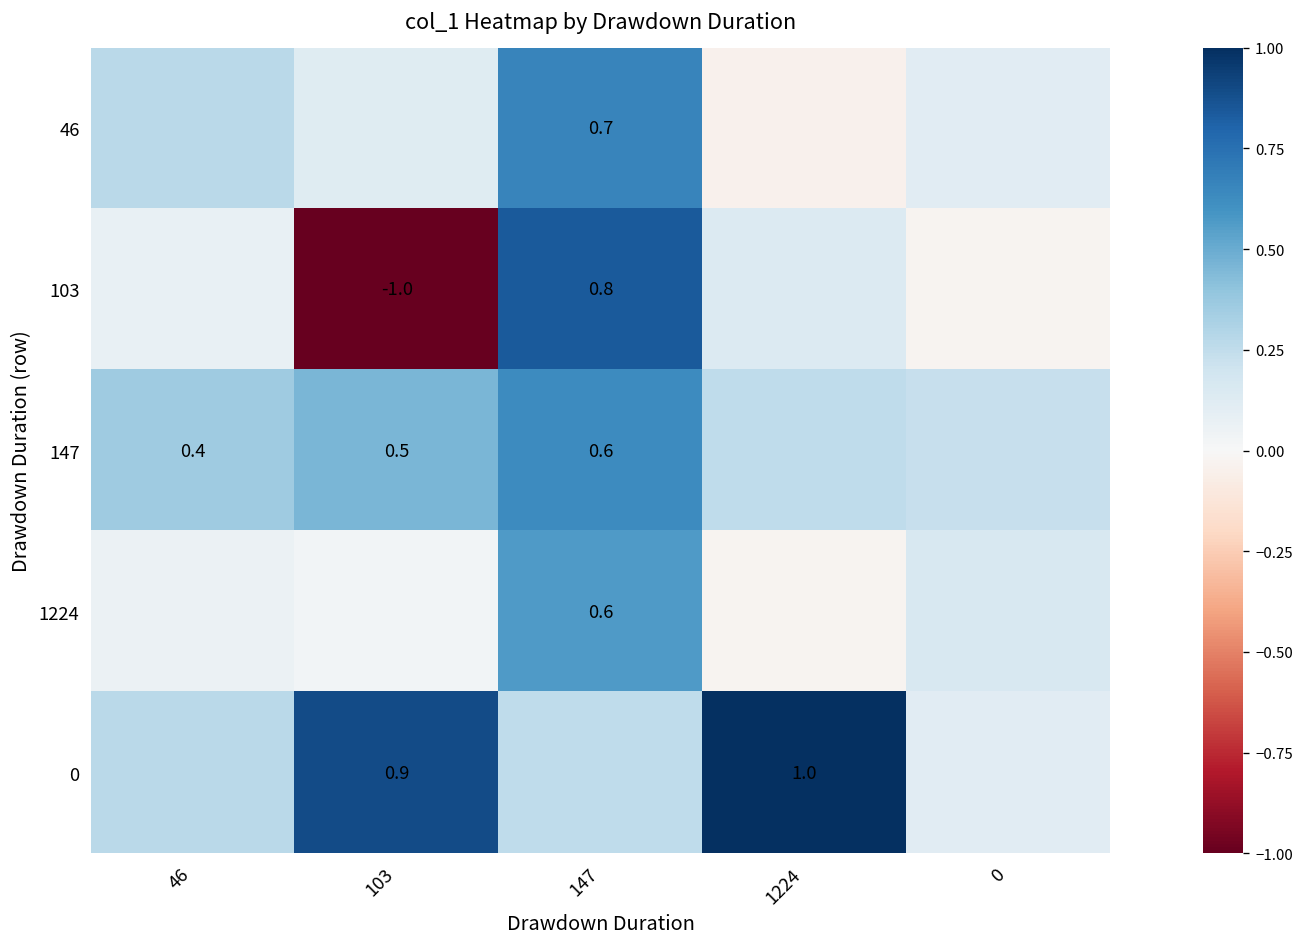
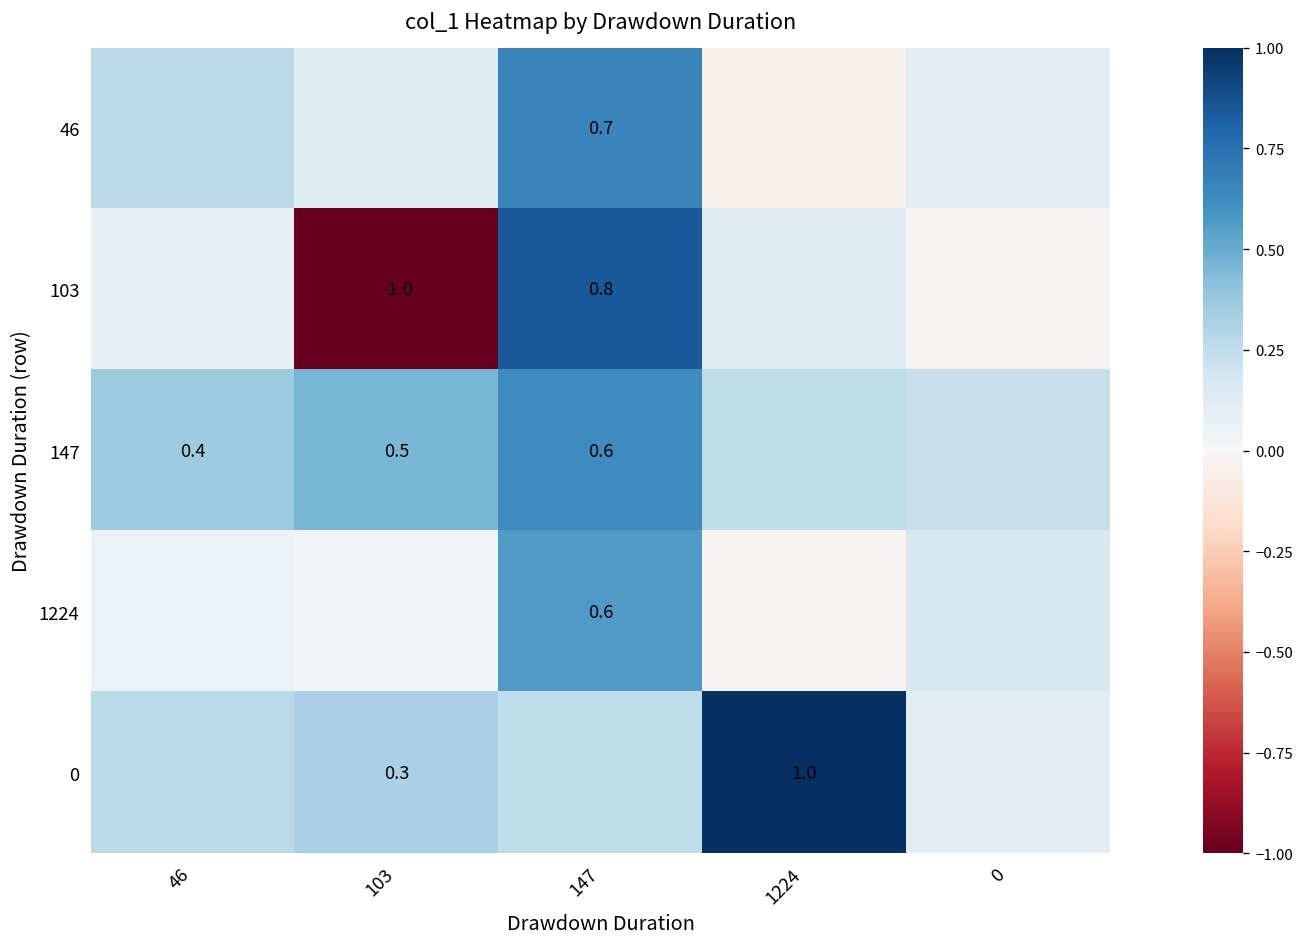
0, 103: 0.9 -> 0.3
